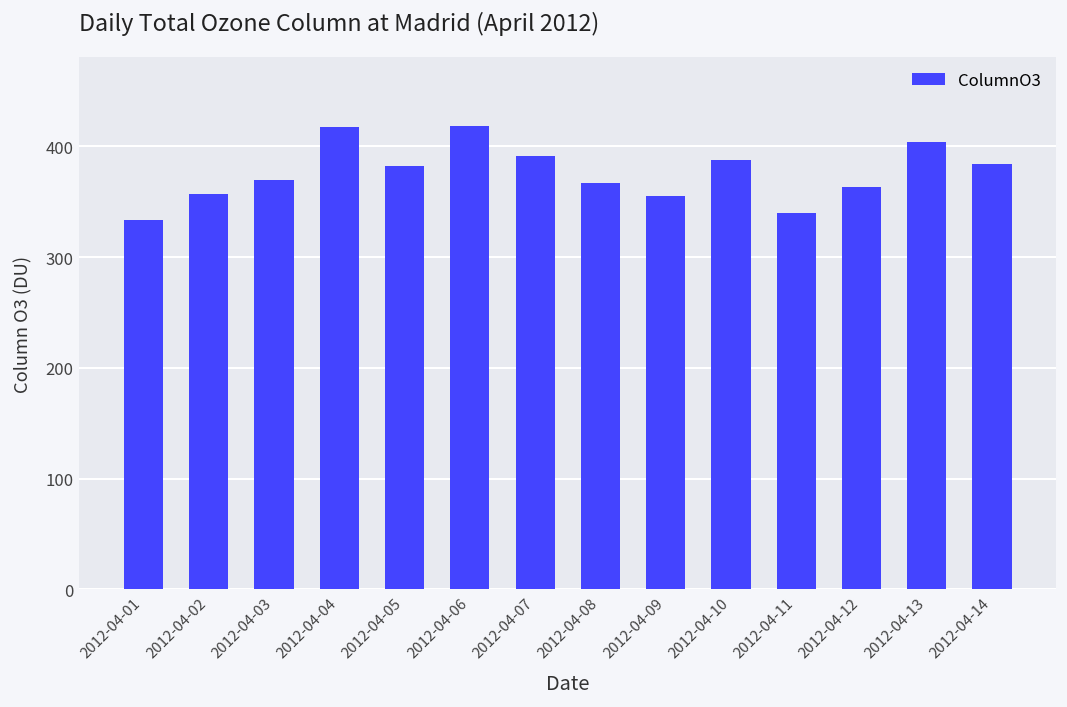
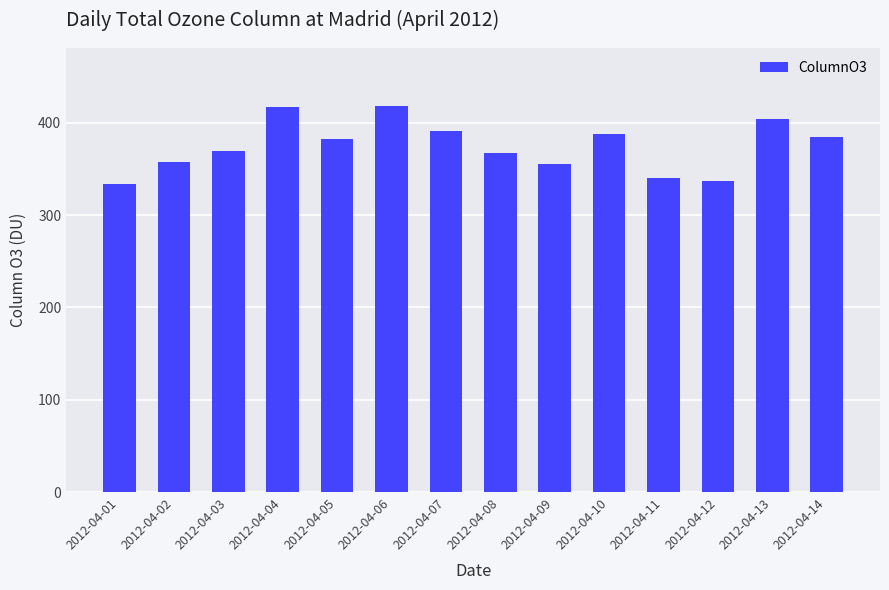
2012-04-12: 360 -> 340
